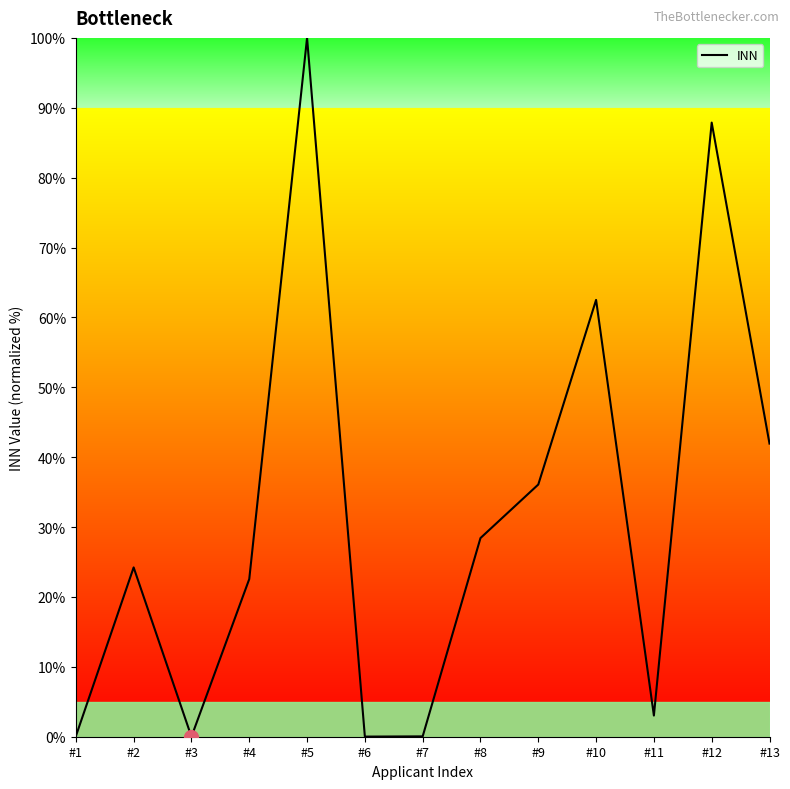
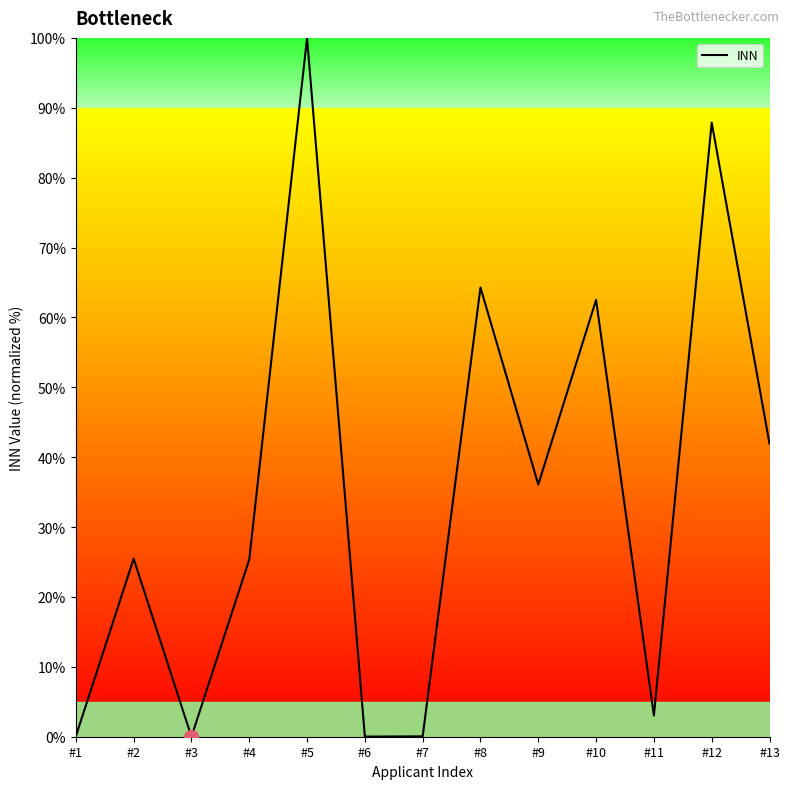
INN, #2: 24% -> 25%
INN, #4: 23% -> 25%
INN, #8: 28% -> 64%
